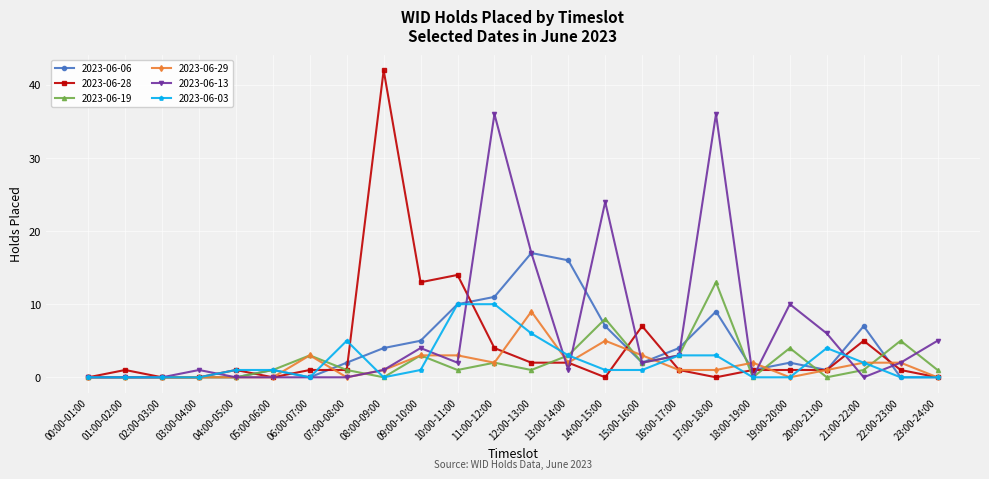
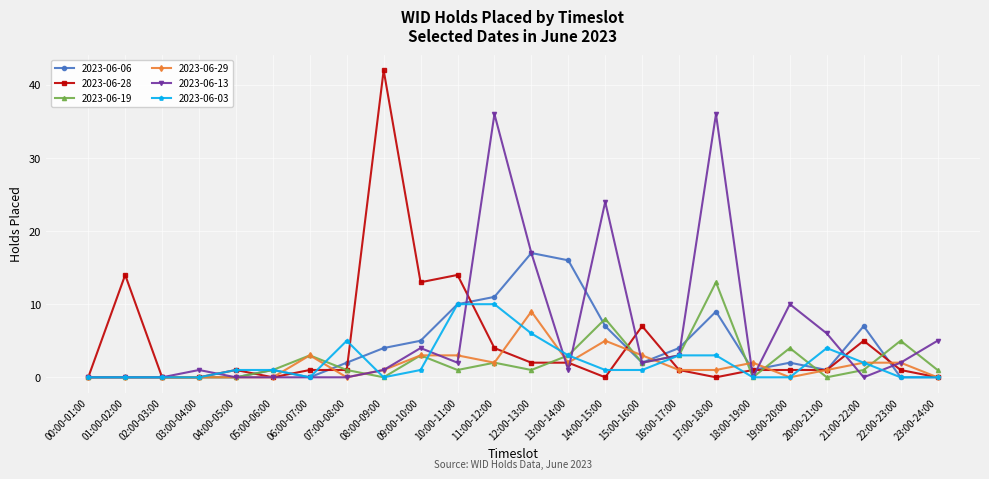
2023-06-28, 01:00-02:00: 1 -> 14
